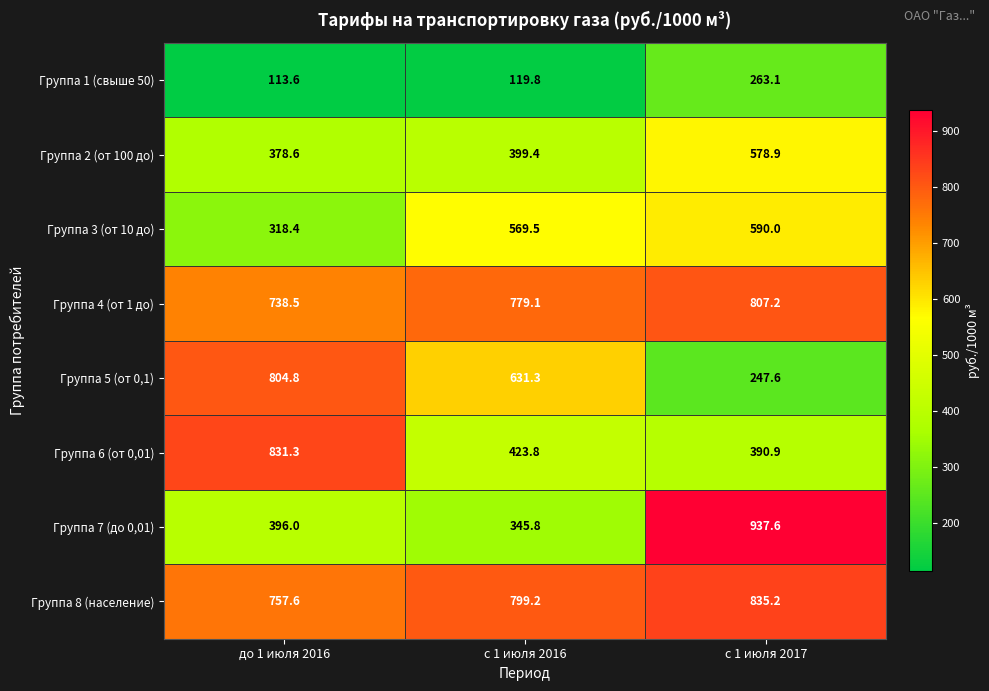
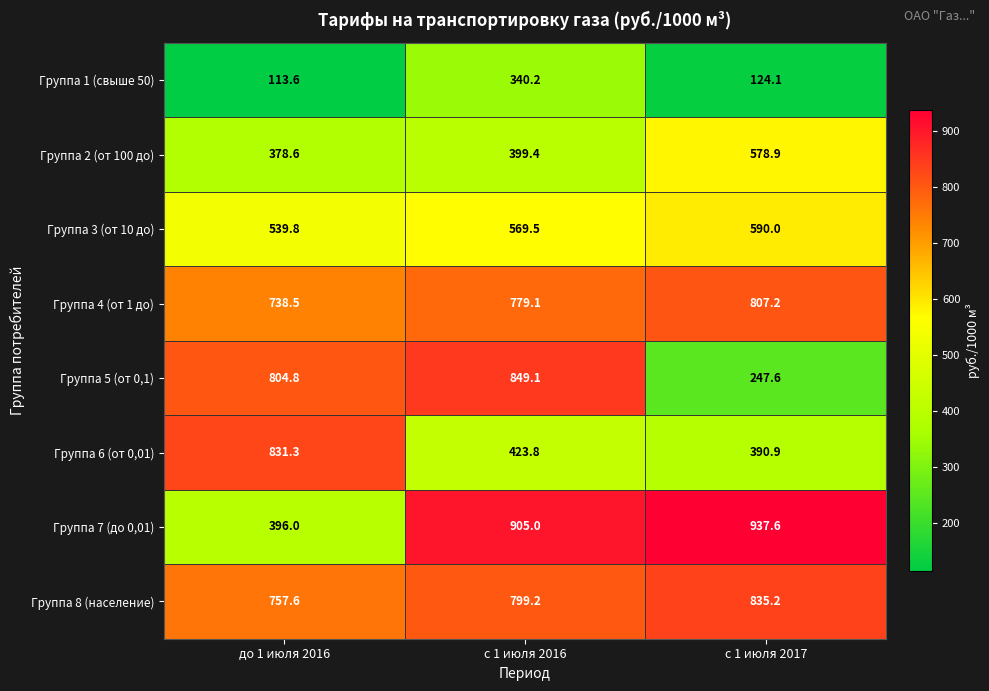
Группа 1 (свыше 50), с 1 июля 2016: 119.8 -> 340.2
Группа 1 (свыше 50), с 1 июля 2017: 263.1 -> 124.1
Группа 3 (от 10 до), до 1 июля 2016: 318.4 -> 539.8
Группа 5 (от 0,1), с 1 июля 2016: 631.3 -> 849.1
Группа 7 (до 0,01), с 1 июля 2016: 345.8 -> 905.0
